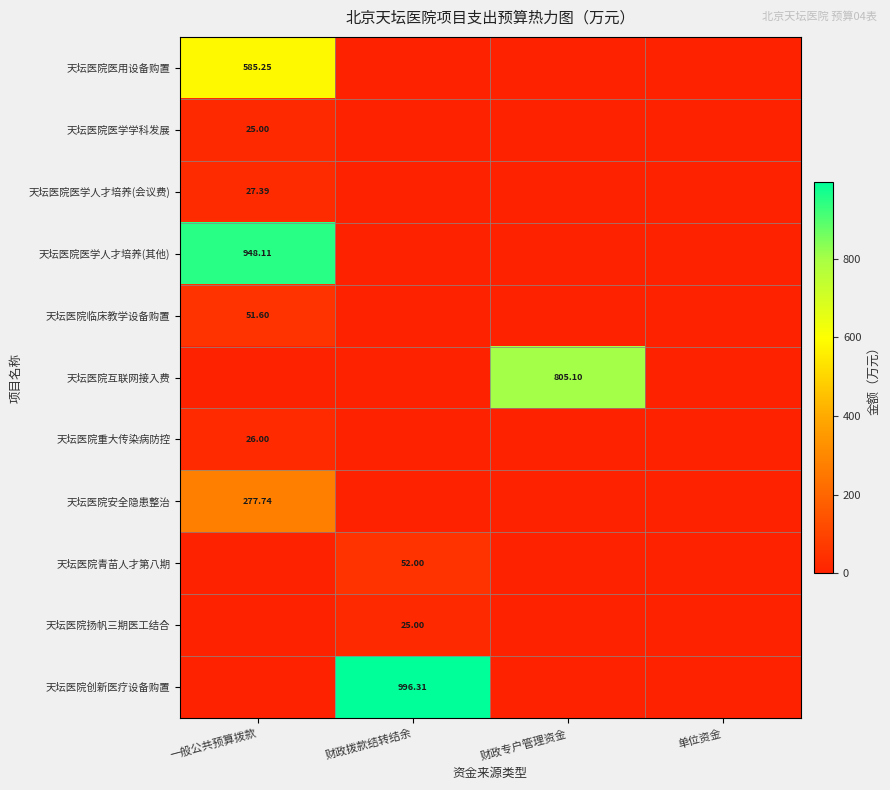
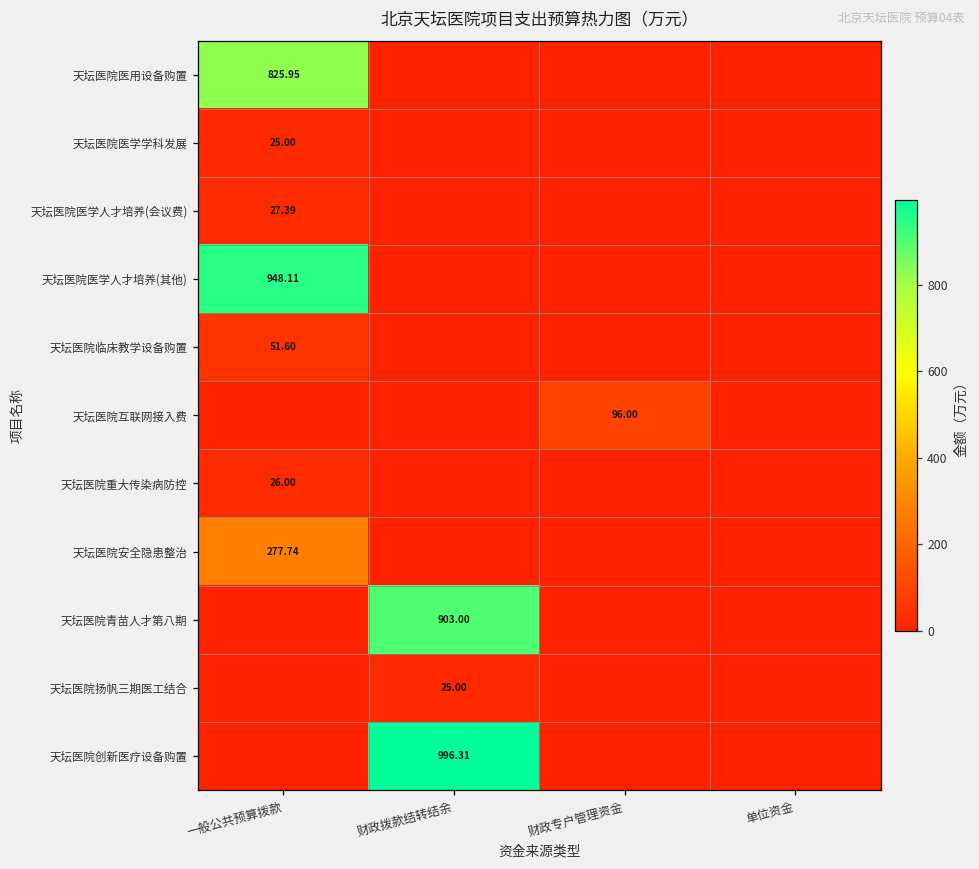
天坛医院医用设备购置, 一般公共预算拨款: 585.25 -> 825.95
天坛医院互联网接入费, 财政专户管理资金: 805.10 -> 96.00
天坛医院青苗人才第八期, 财政拨款结转结余: 52.00 -> 903.00
